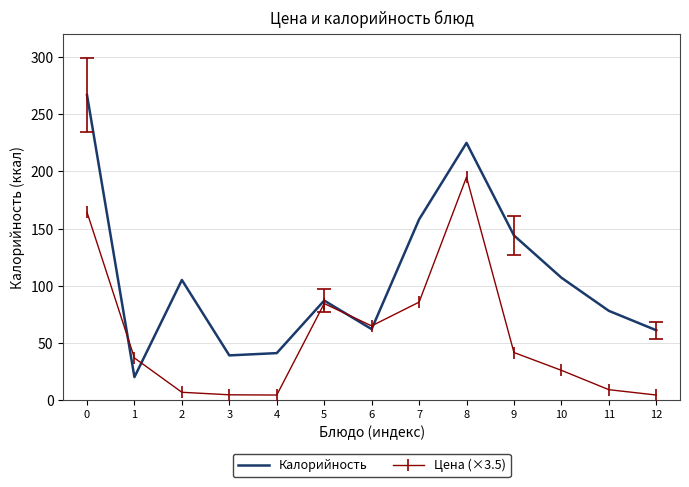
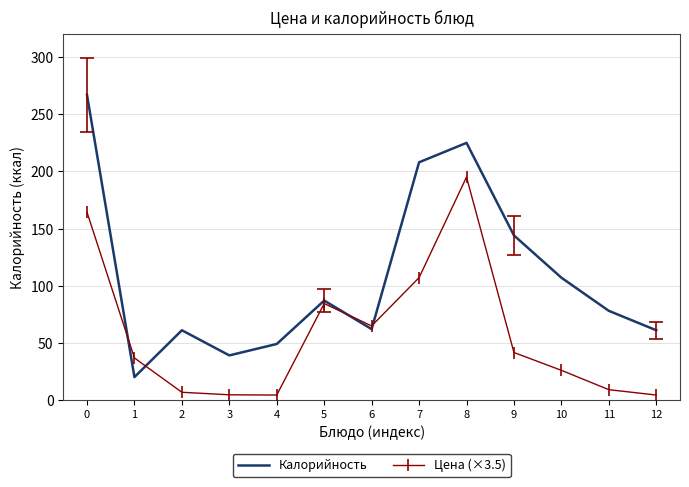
Калорийность, 2: 105 -> 61
Калорийность, 4: 41 -> 49
Калорийность, 7: 158 -> 208
Цена (×3.5), 7: 86 -> 107
